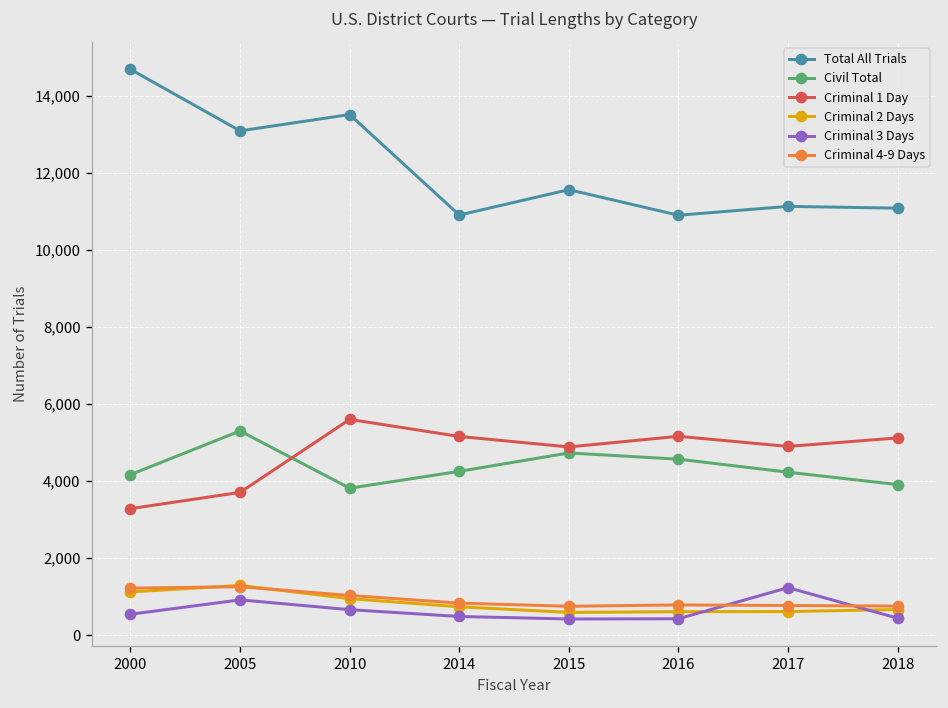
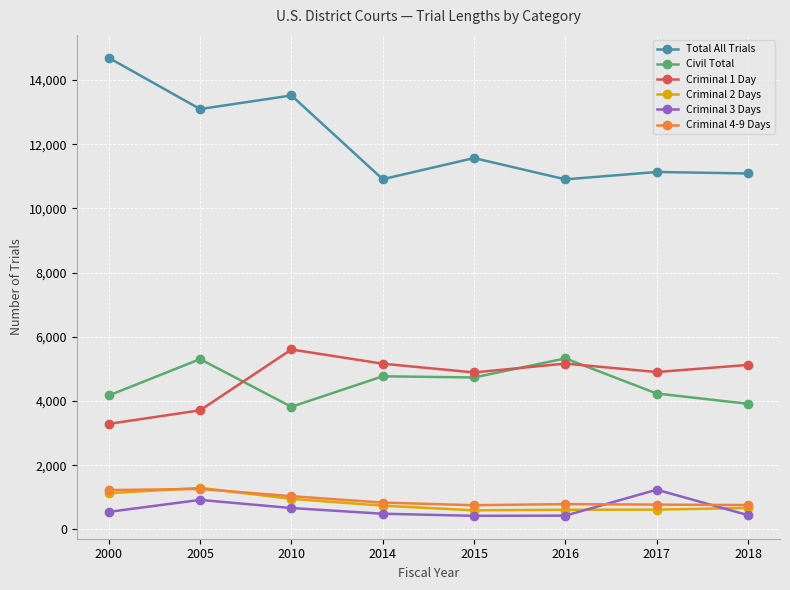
Civil Total, 2014: 4,300 -> 4,800
Civil Total, 2016: 4,600 -> 5,300
